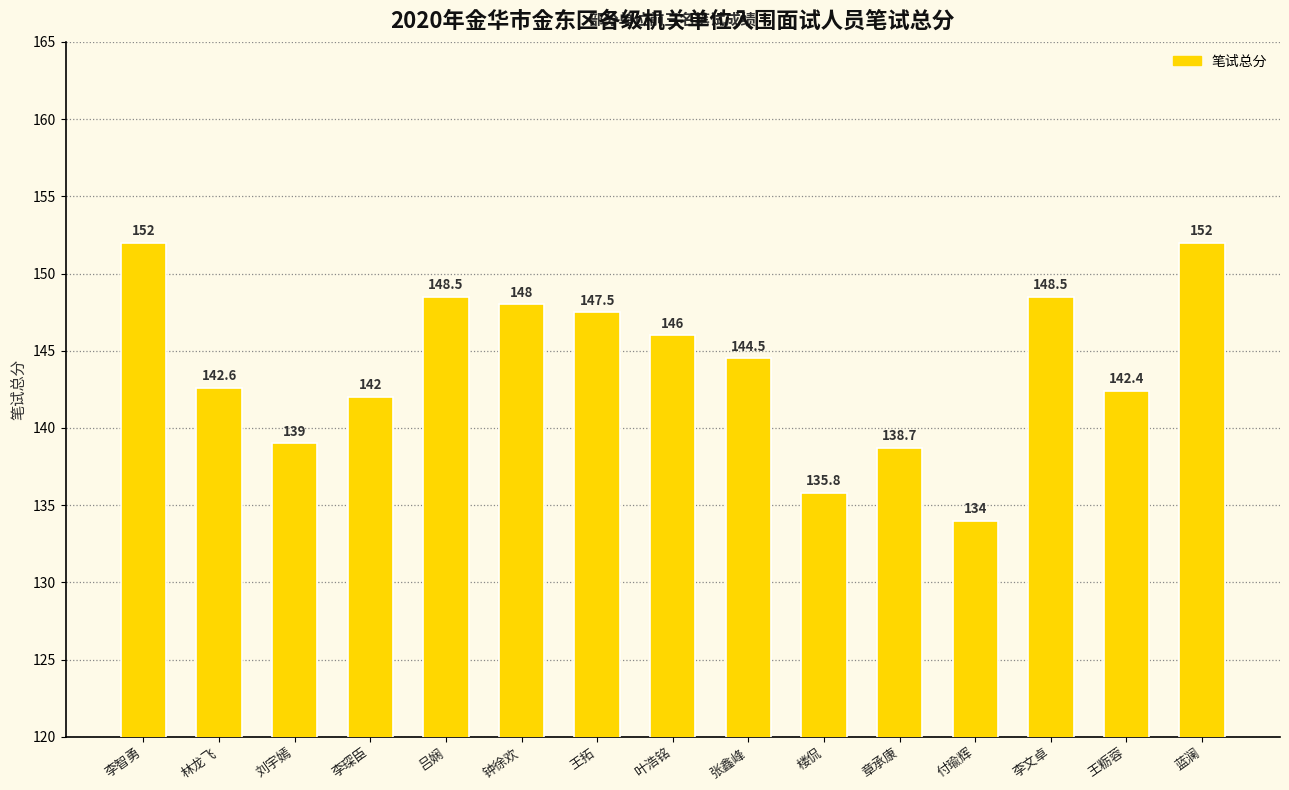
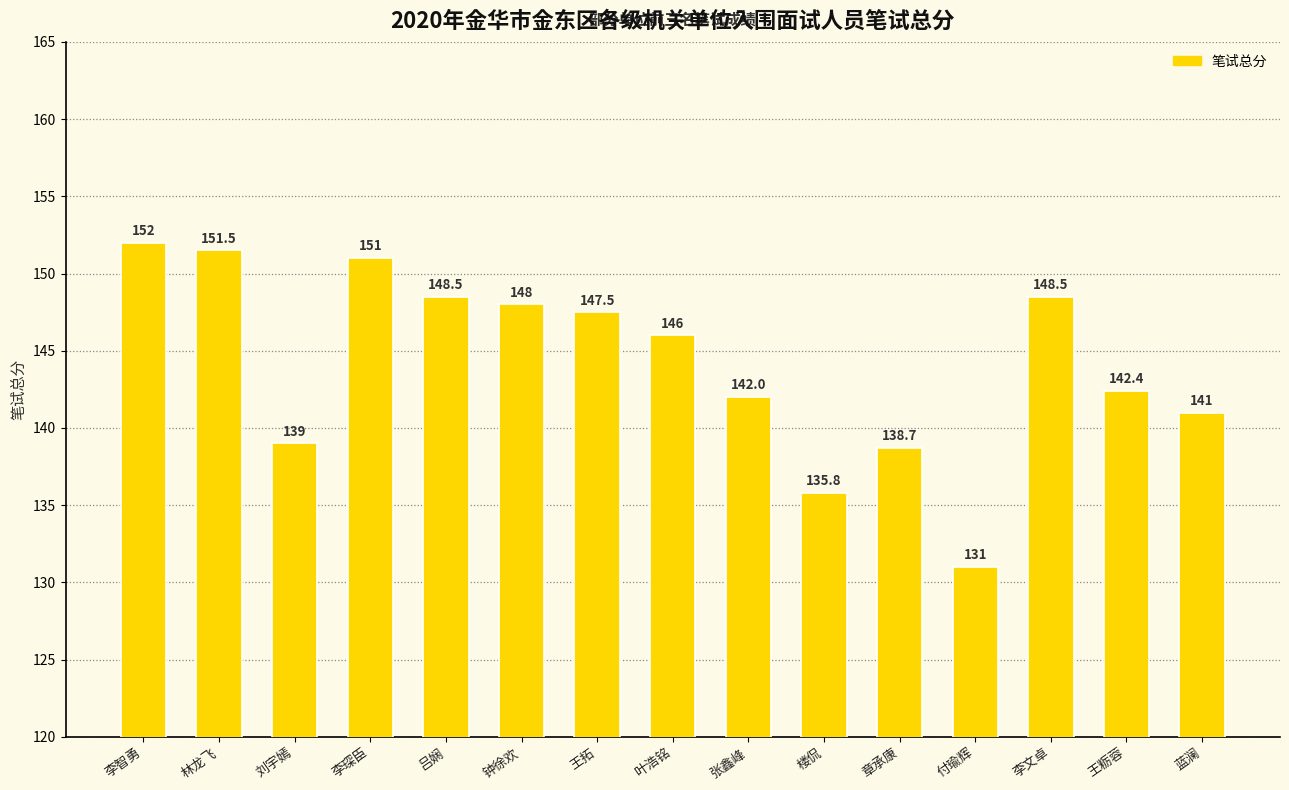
林龙飞: 142.6 -> 151.5
李琛臣: 142 -> 151
张鑫峰: 144.5 -> 142.0
付瑜辉: 134 -> 131
蓝澜: 152 -> 141
